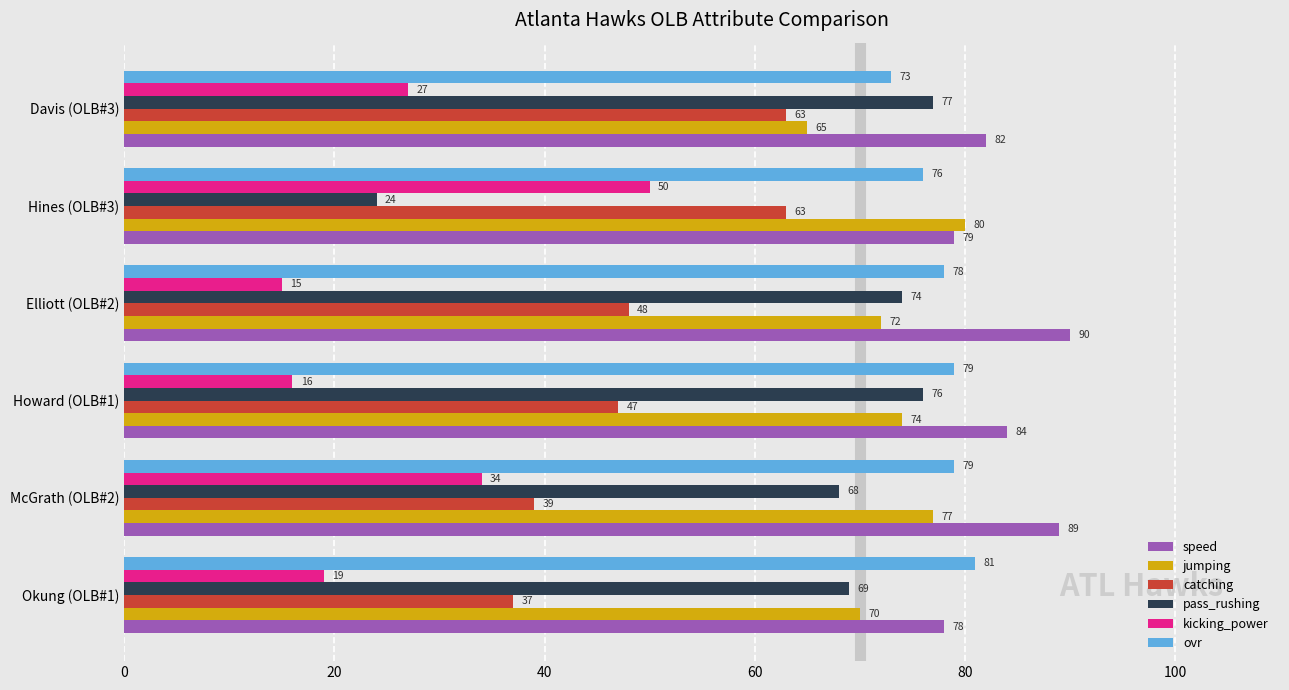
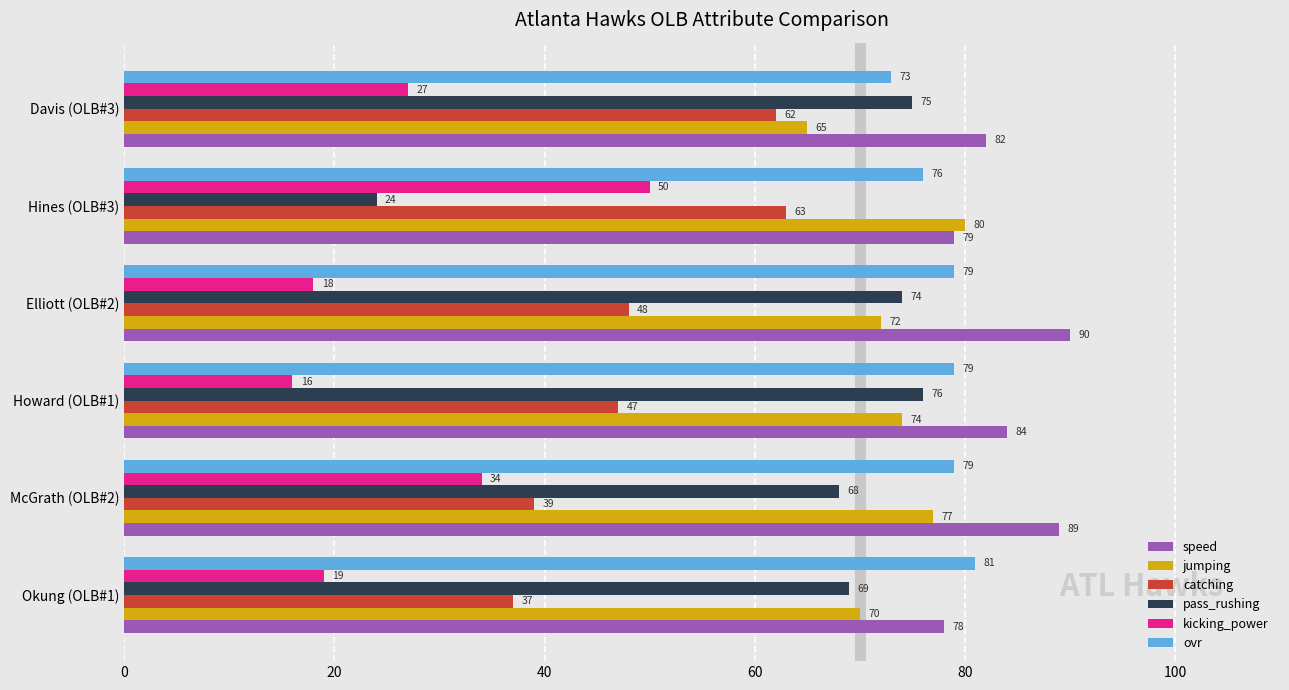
pass_rushing, Davis (OLB#3): 77 -> 75
catching, Davis (OLB#3): 63 -> 62
ovr, Elliott (OLB#2): 78 -> 79
kicking_power, Elliott (OLB#2): 15 -> 18
